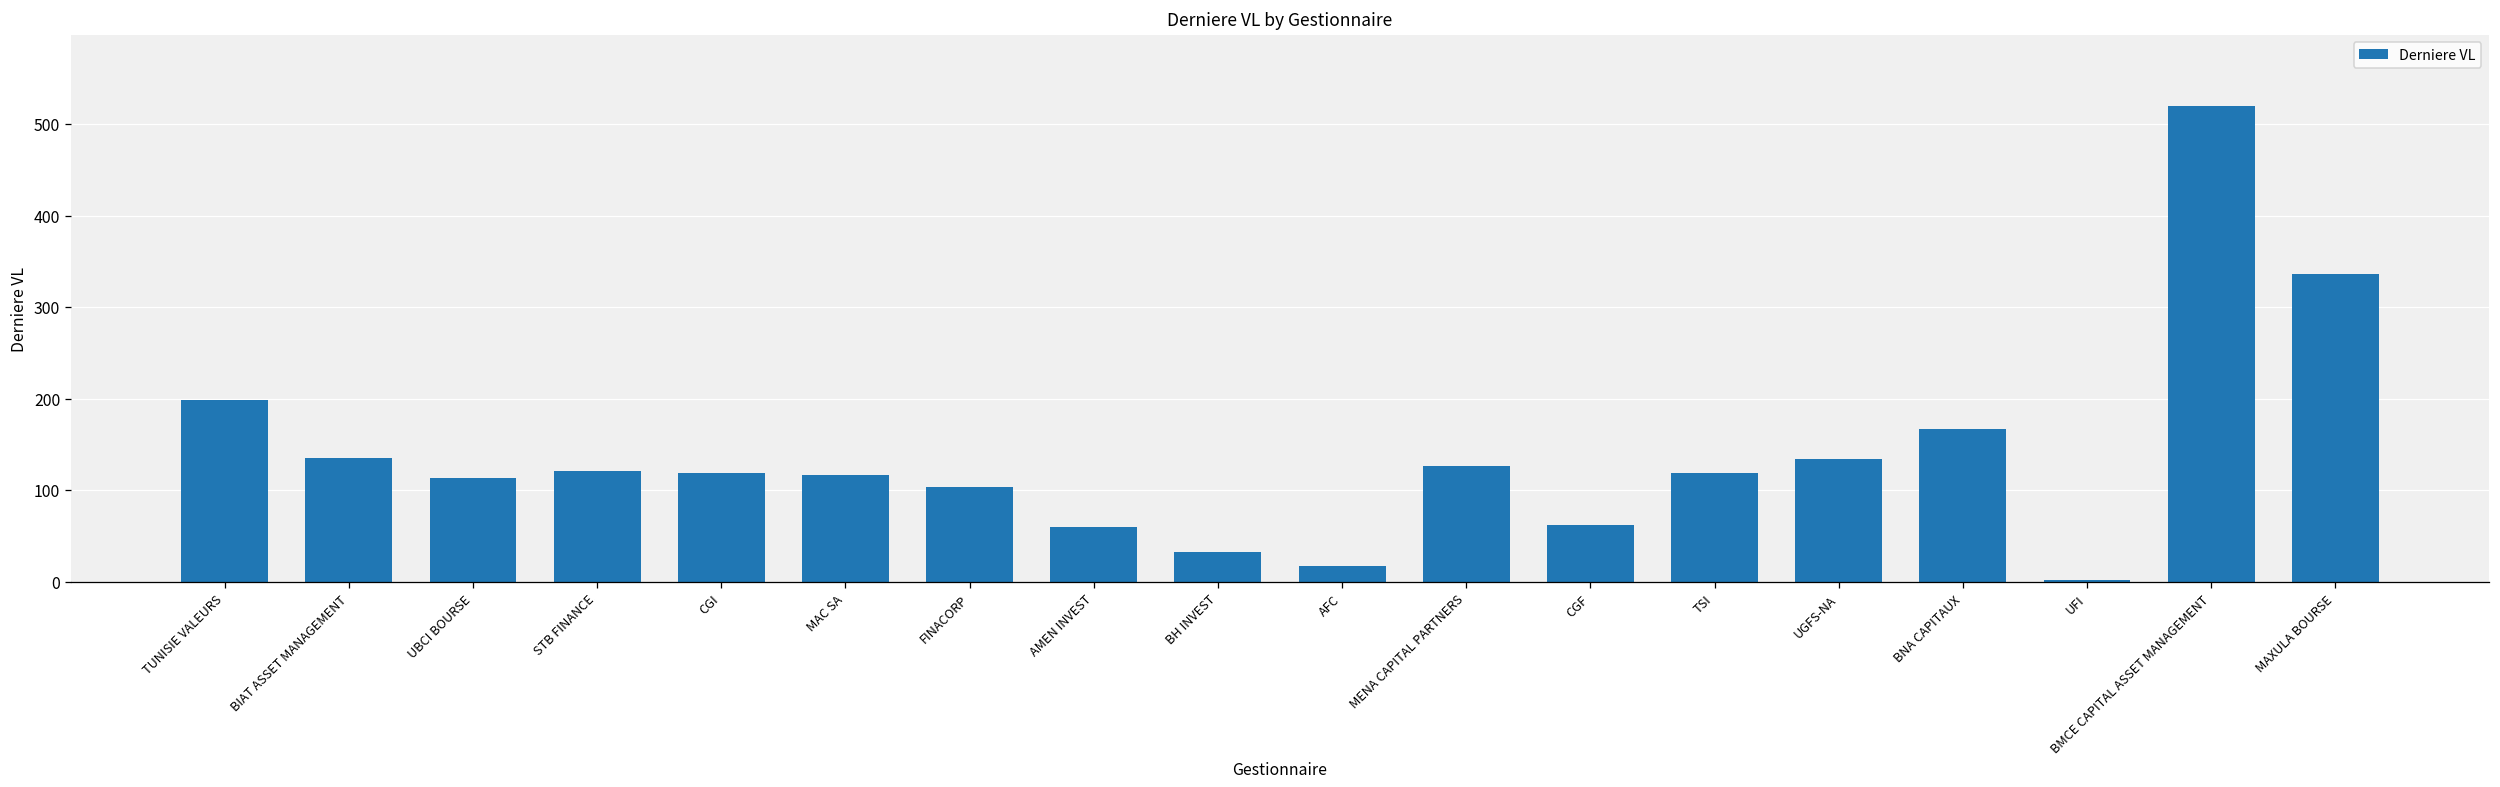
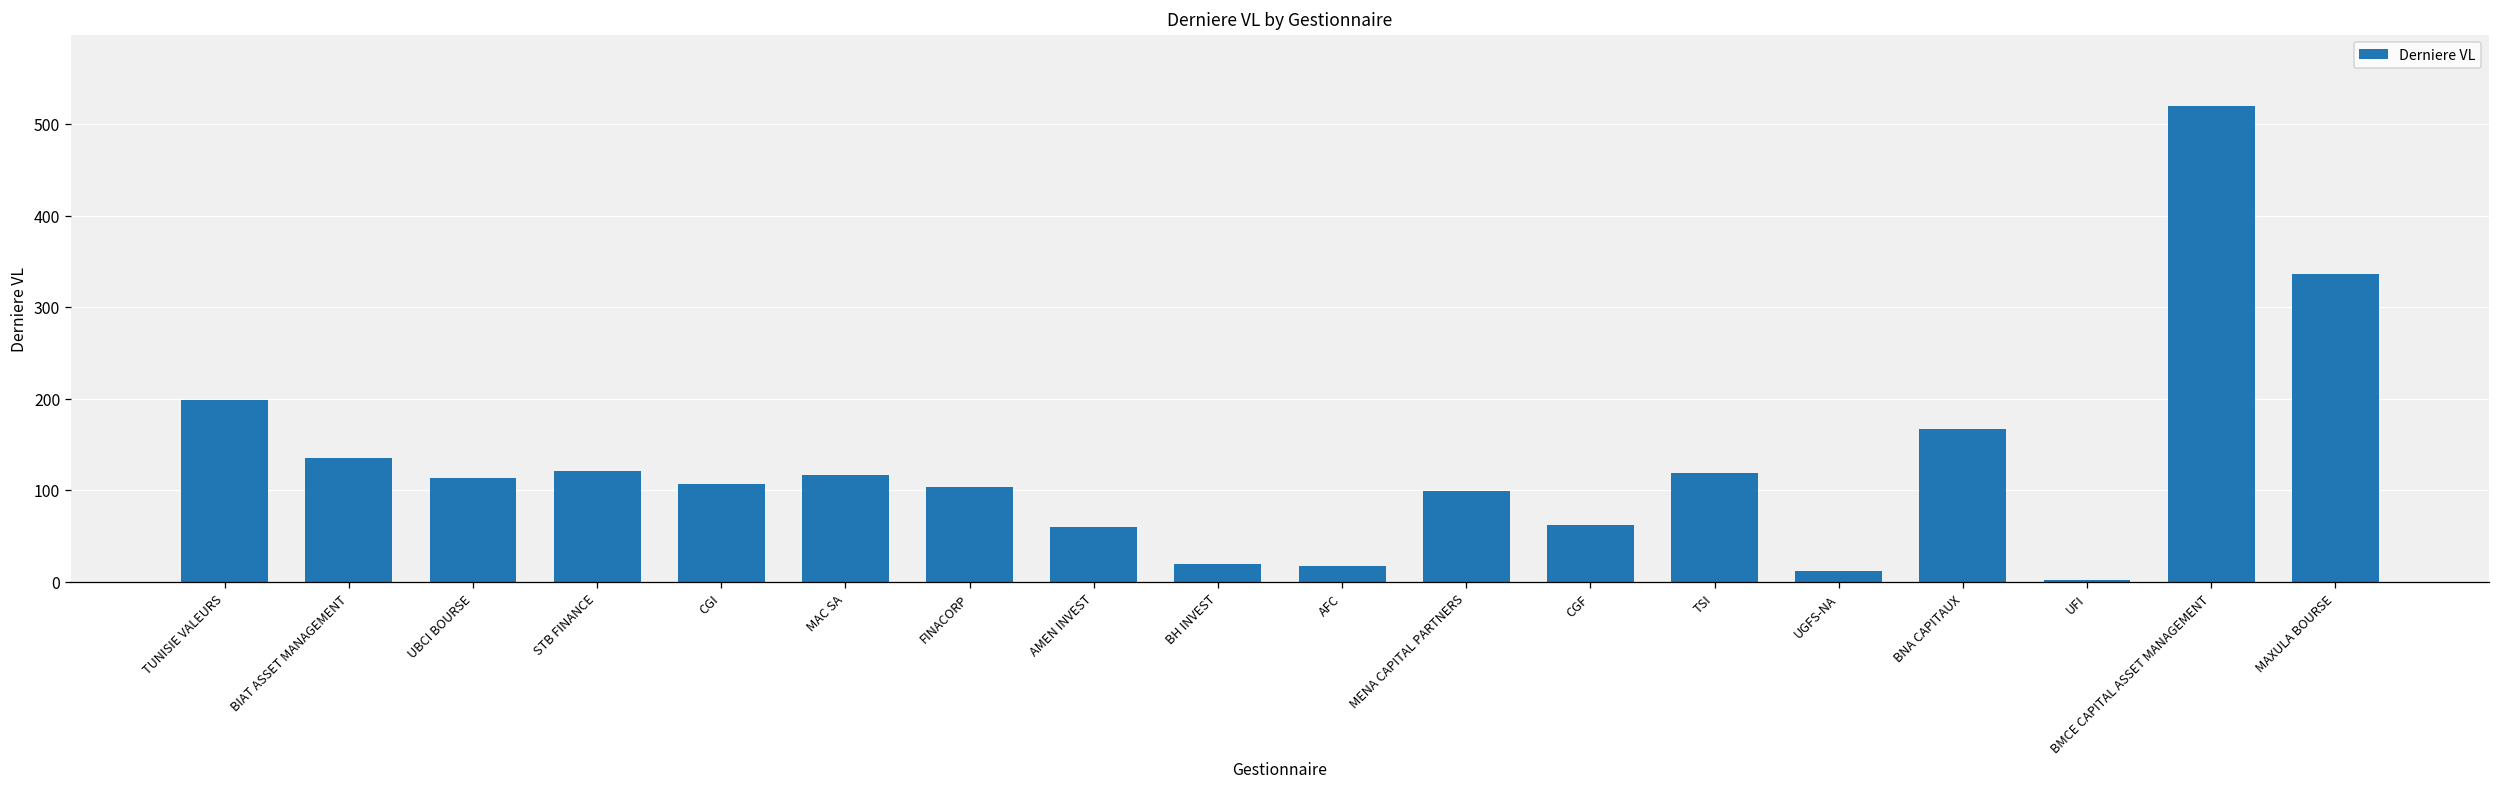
CGI: 120 -> 110
BH INVEST: 30 -> 20
MENA CAPITAL PARTNERS: 130 -> 100
UGFS-NA: 130 -> 10
